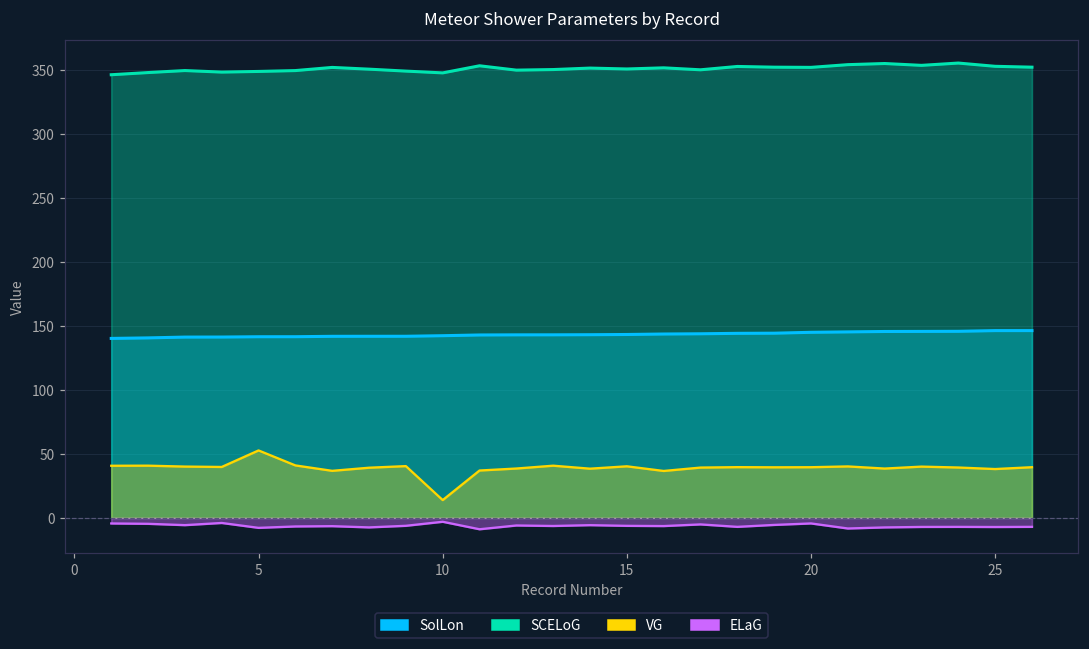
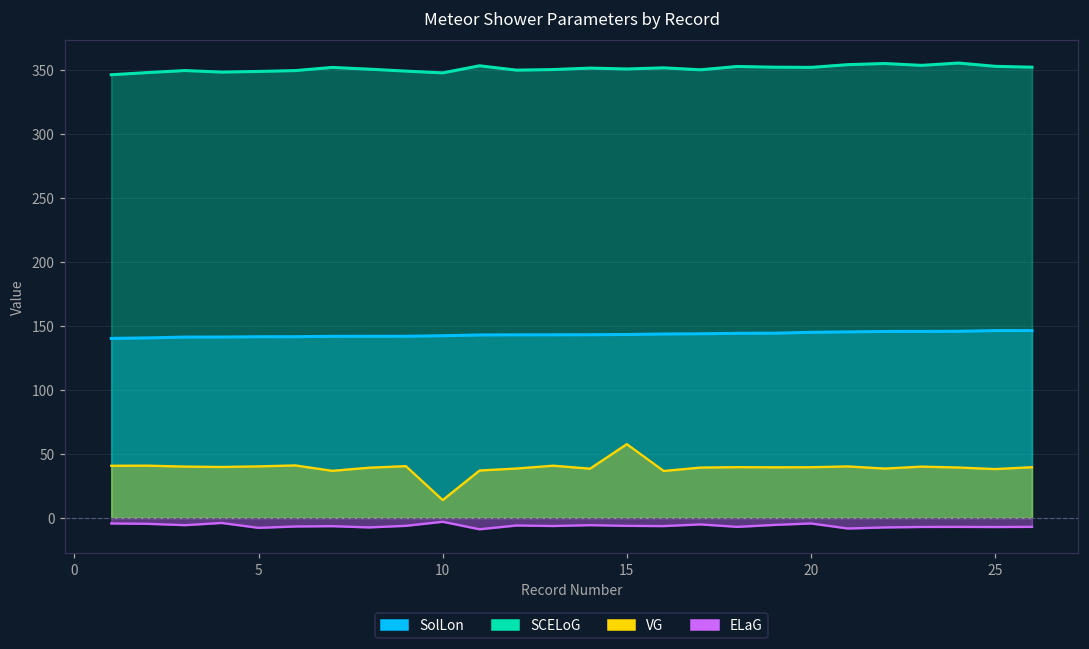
VG, 5: 53 -> 40
VG, 15: 40 -> 58
